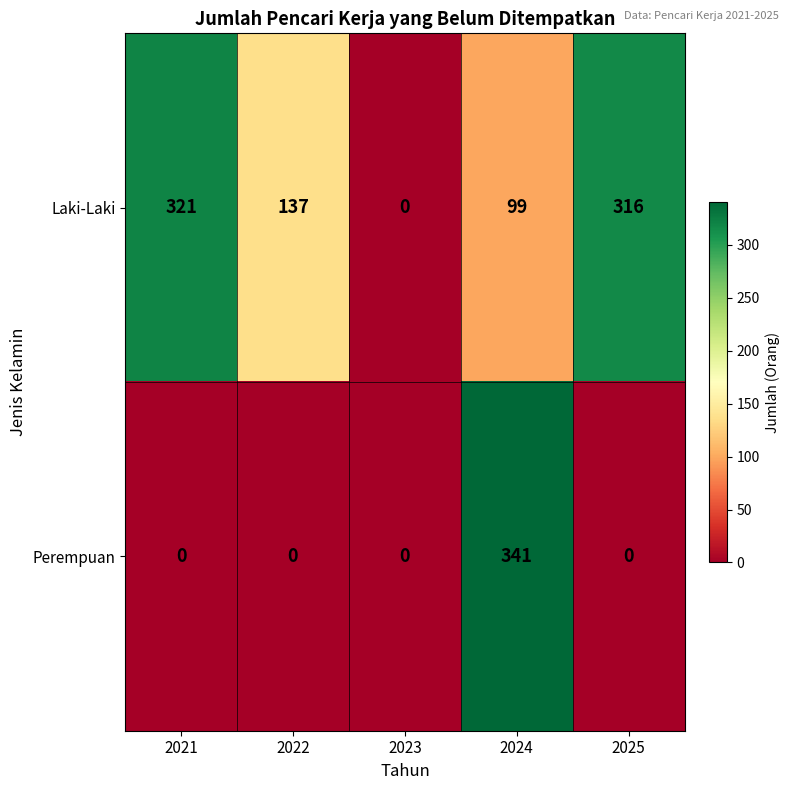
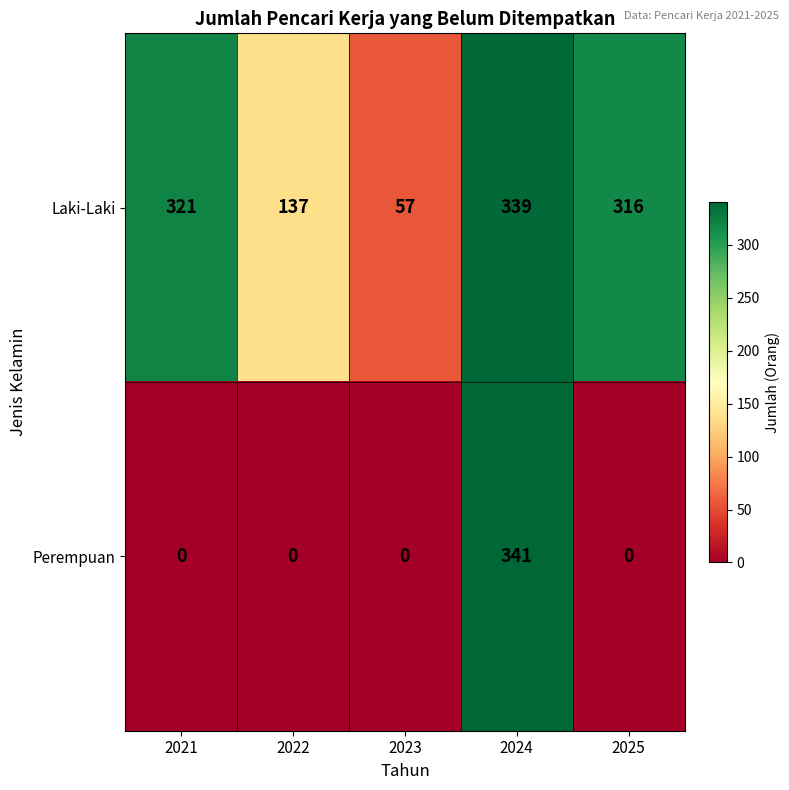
Laki-Laki, 2023: 0 -> 57
Laki-Laki, 2024: 99 -> 339
